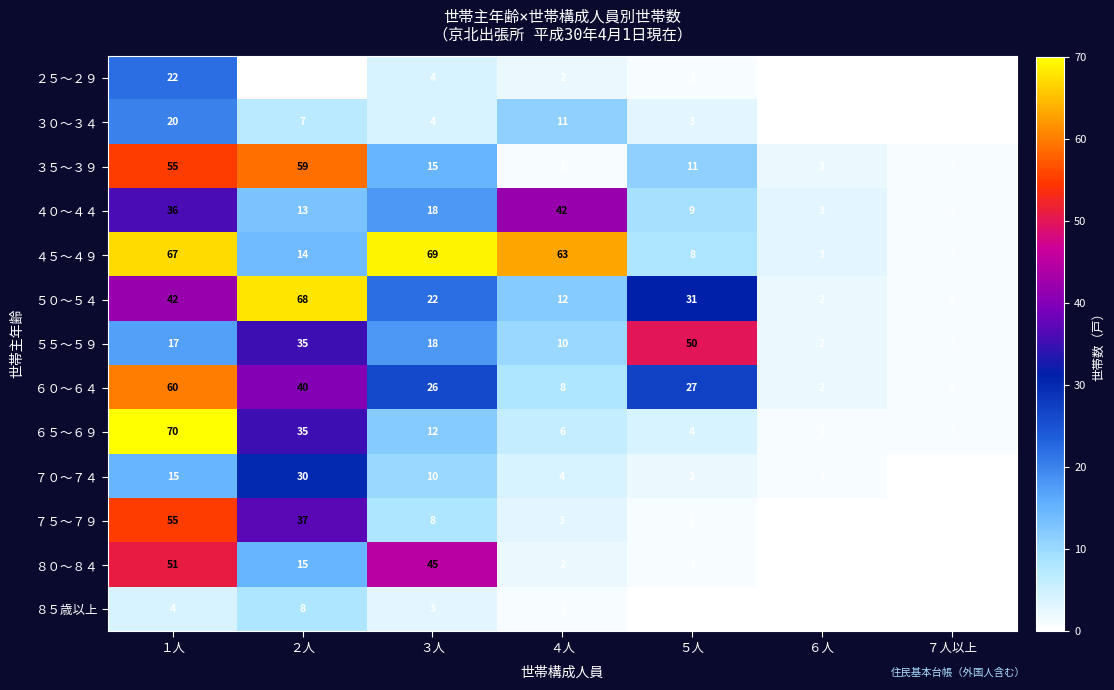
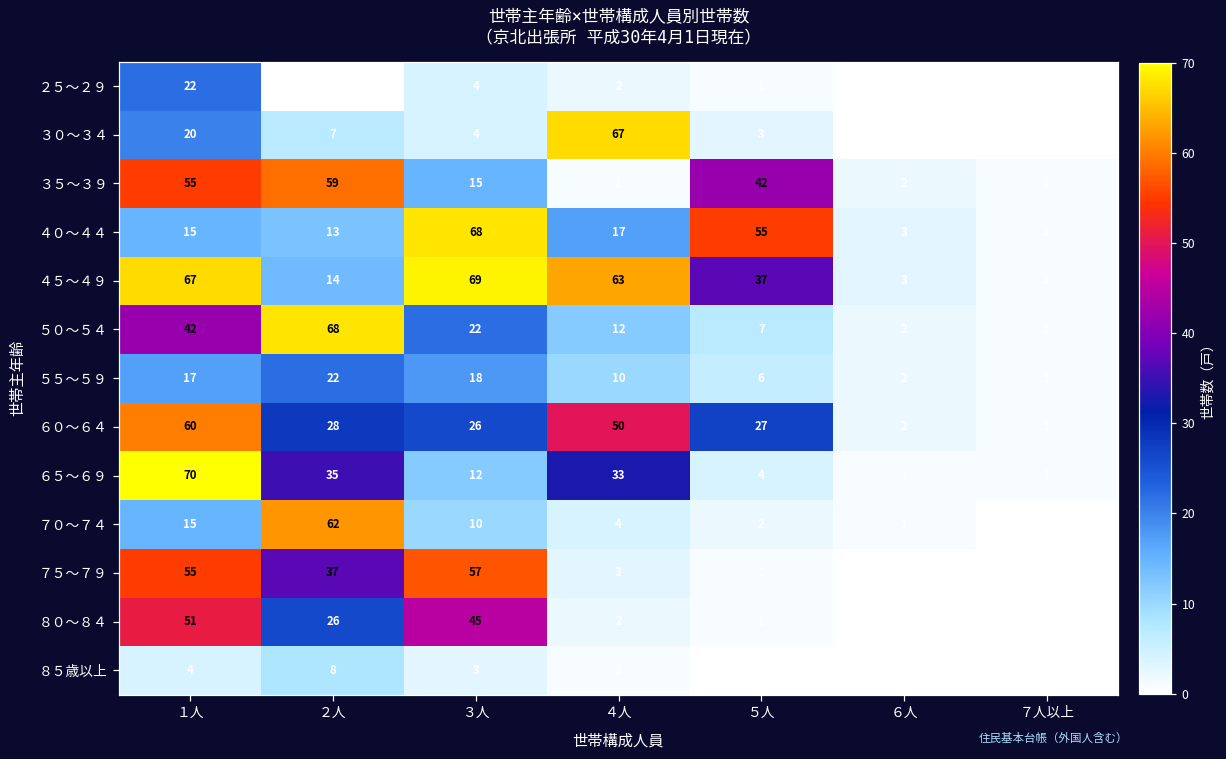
３０～３４, ４人: 11 -> 67
３５～３９, ５人: 11 -> 42
４０～４４, １人: 36 -> 15
４０～４４, ３人: 18 -> 68
４０～４４, ４人: 42 -> 17
４０～４４, ５人: 9 -> 55
４５～４９, ５人: 8 -> 37
５０～５４, ５人: 31 -> 7
５５～５９, ２人: 35 -> 22
５５～５９, ５人: 50 -> 6
６０～６４, ２人: 40 -> 28
６０～６４, ４人: 8 -> 50
６５～６９, ４人: 6 -> 33
７０～７４, ２人: 30 -> 62
７５～７９, ３人: 8 -> 57
８０～８４, ２人: 15 -> 26
